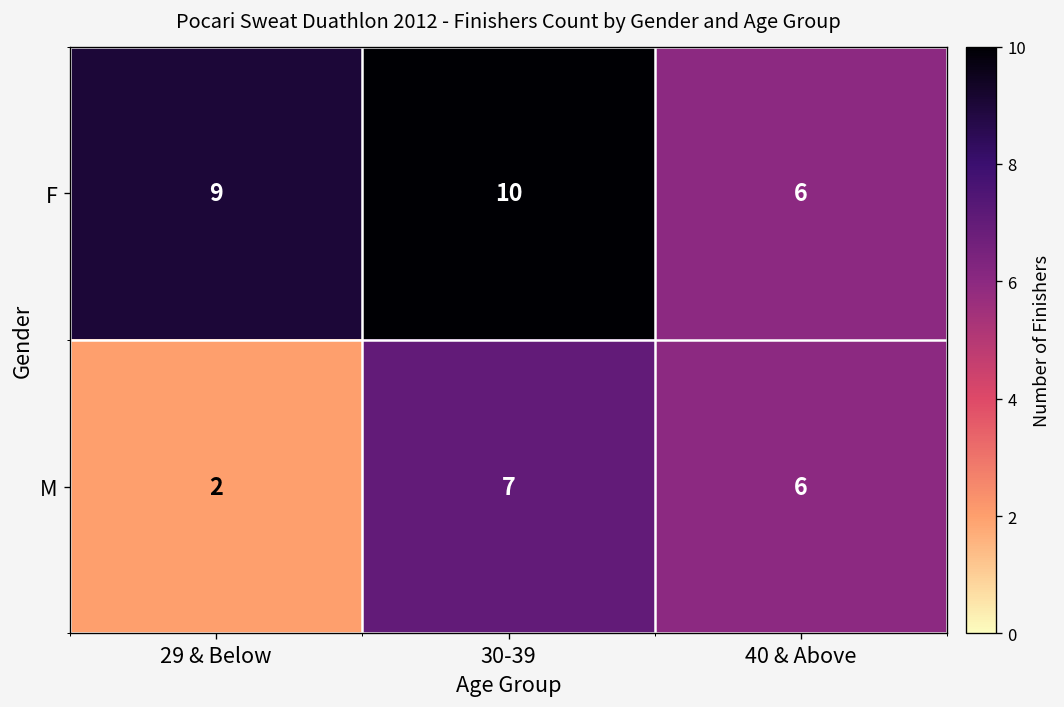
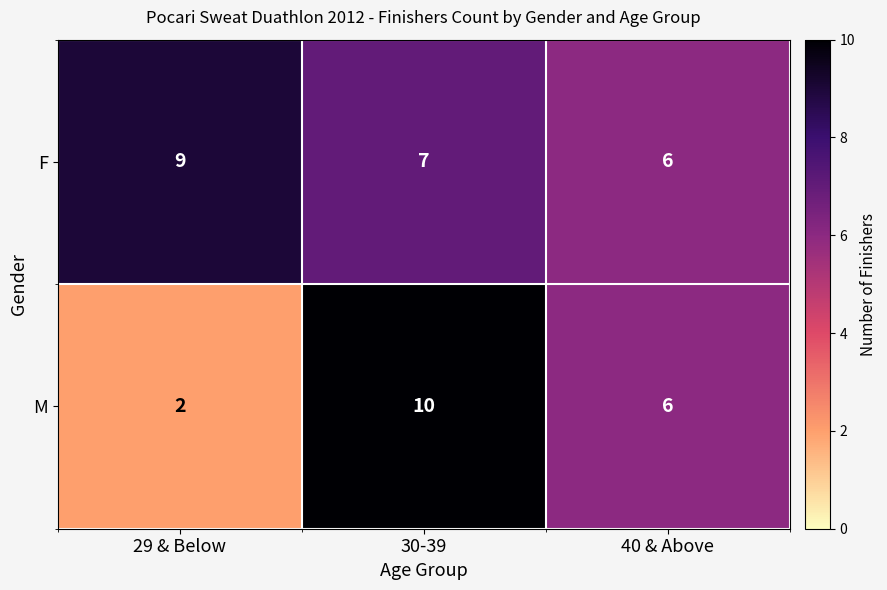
F, 30-39: 10 -> 7
M, 30-39: 7 -> 10
